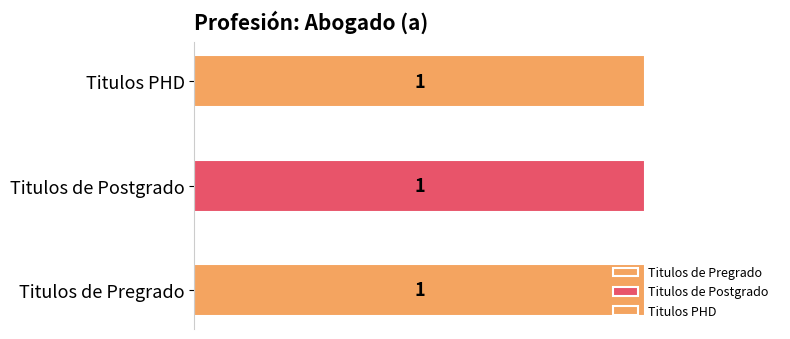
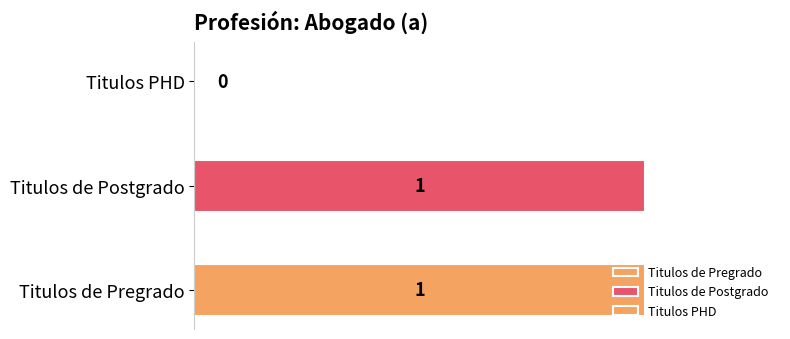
Titulos PHD: 1 -> 0
